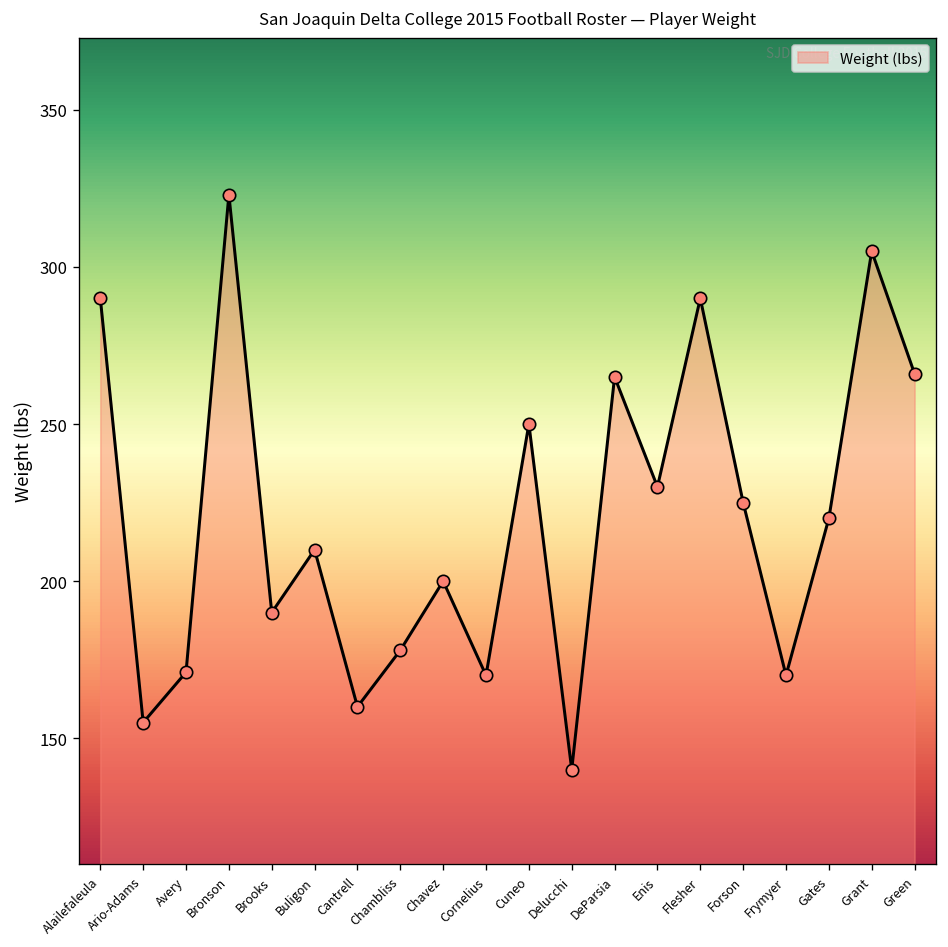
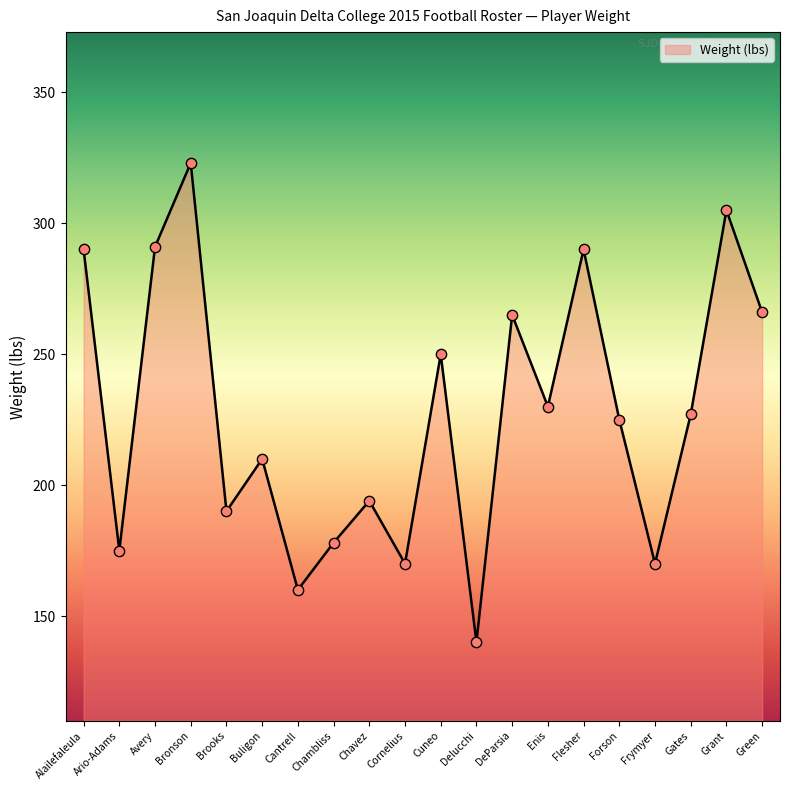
Ario-Adams: 155 -> 175
Avery: 171 -> 291
Chavez: 200 -> 194
Gates: 220 -> 227
